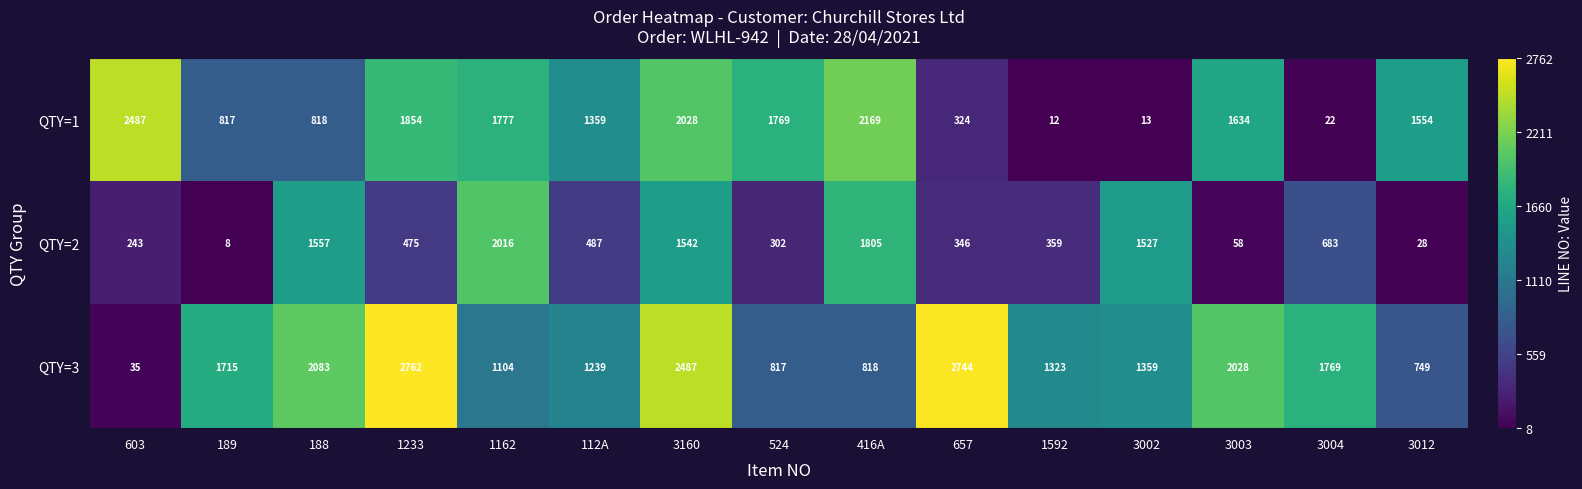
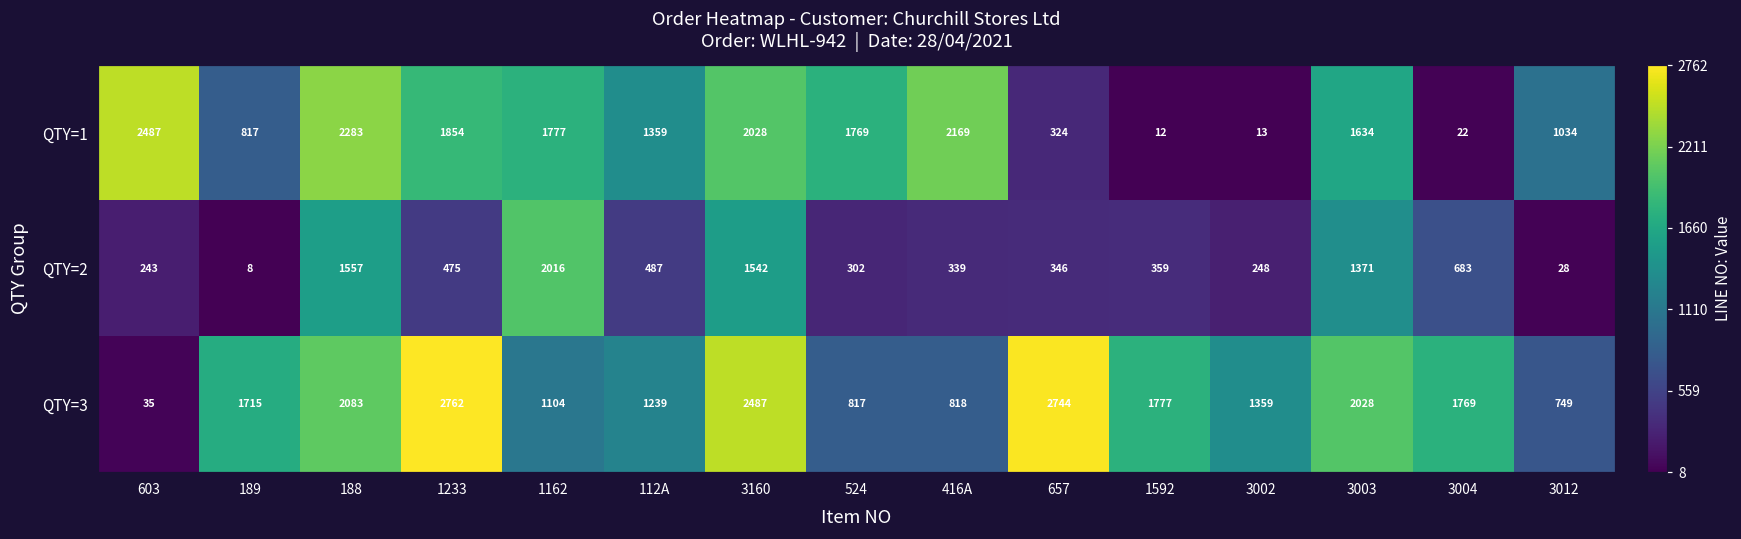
QTY=1, 188: 818 -> 2283
QTY=1, 3012: 1554 -> 1034
QTY=2, 416A: 1805 -> 339
QTY=2, 3002: 1527 -> 248
QTY=2, 3003: 58 -> 1371
QTY=3, 1592: 1323 -> 1777
